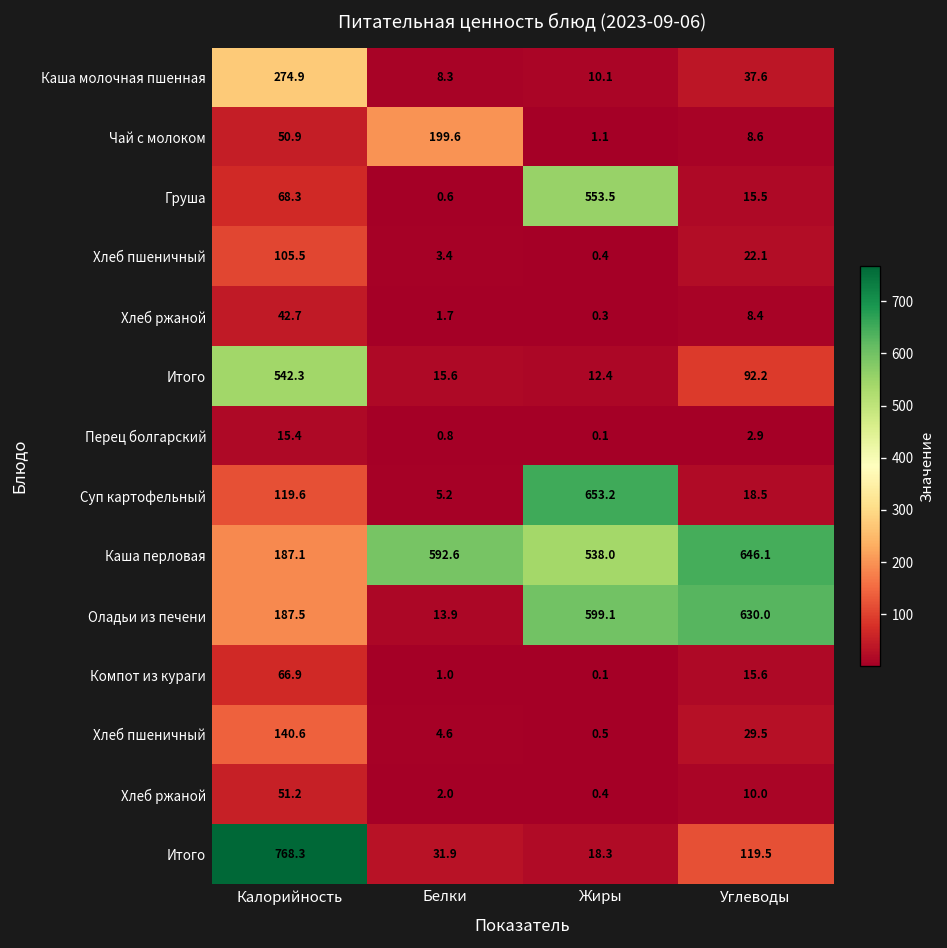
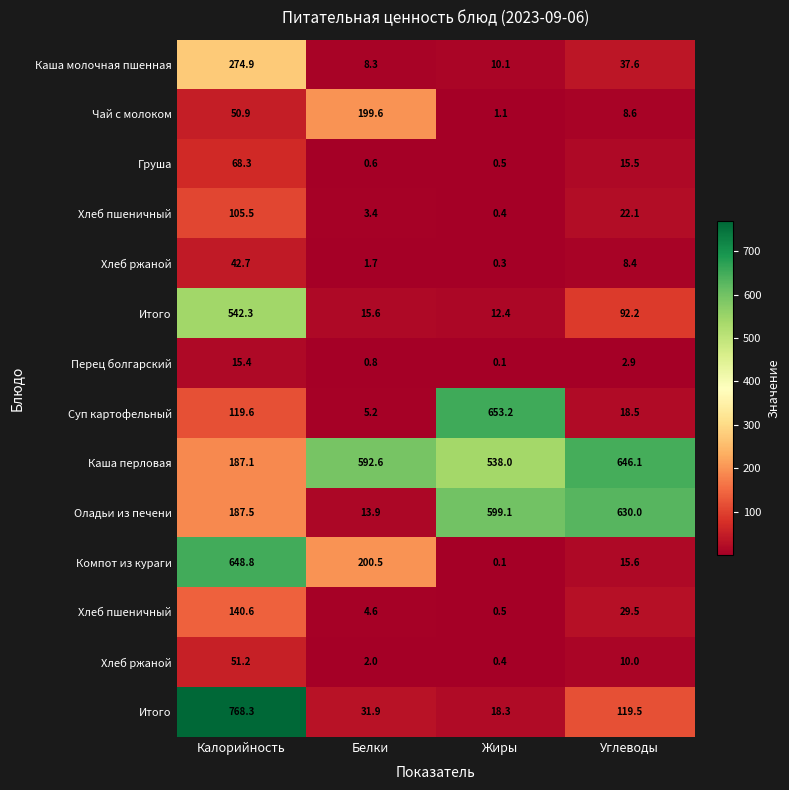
Груша, Жиры: 553.5 -> 0.5
Компот из кураги, Калорийность: 66.9 -> 648.8
Компот из кураги, Белки: 1.0 -> 200.5
